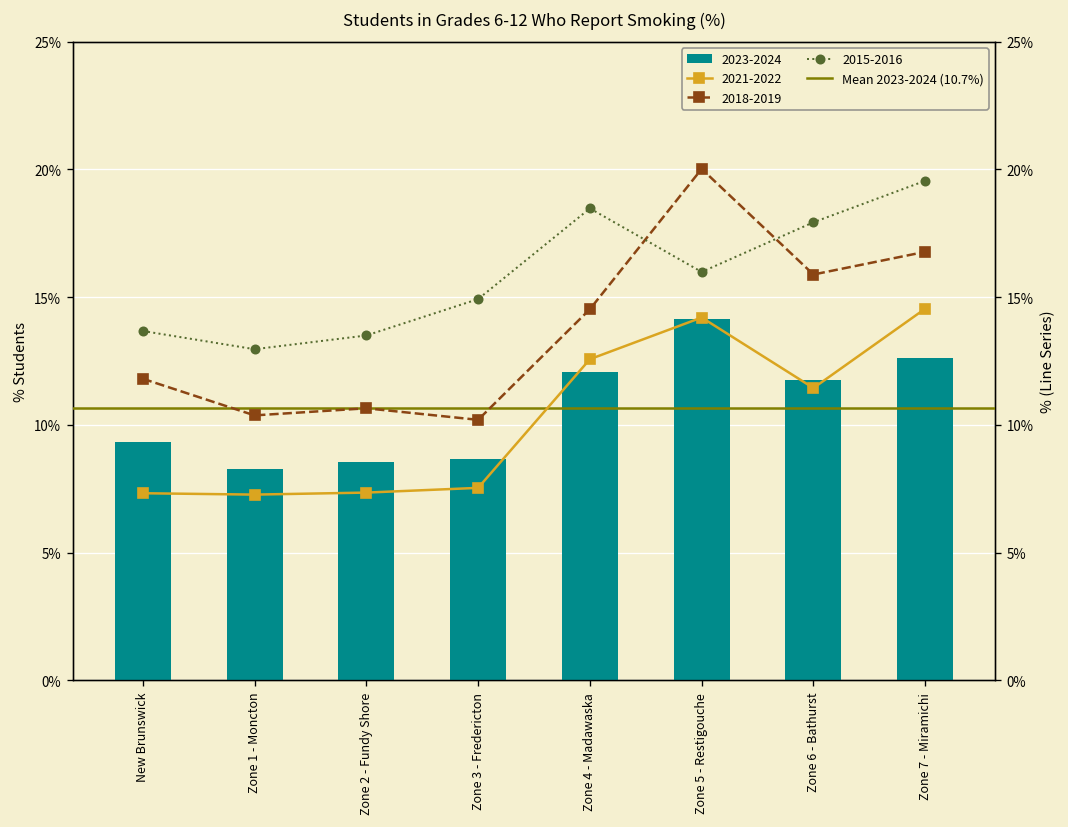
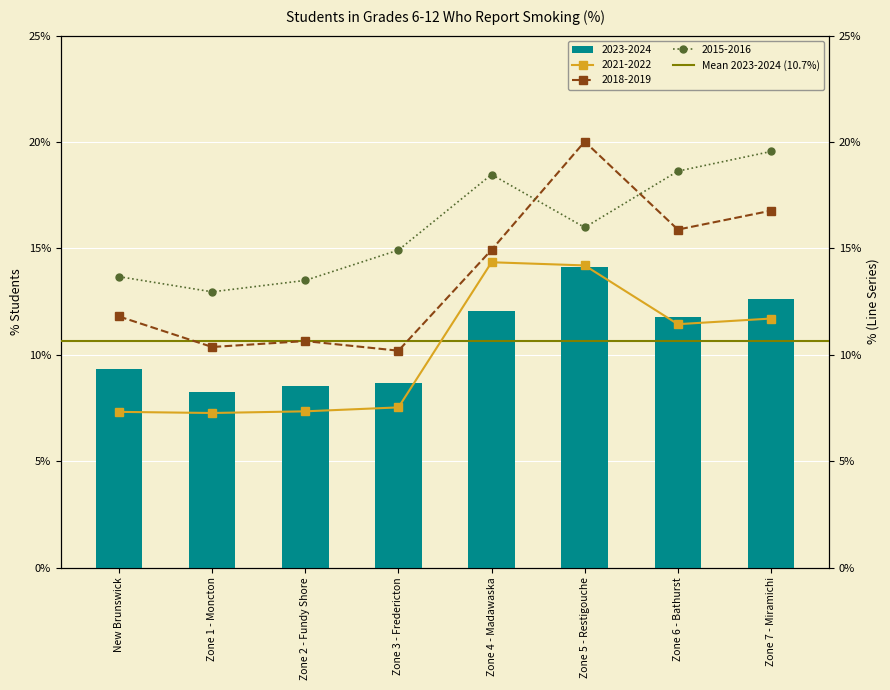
2021-2022, Zone 4 - Madawaska: 12.6% -> 14.4%
2018-2019, Zone 4 - Madawaska: 14.5% -> 14.9%
2015-2016, Zone 6 - Bathurst: 17.9% -> 18.6%
2021-2022, Zone 7 - Miramichi: 14.5% -> 11.7%
